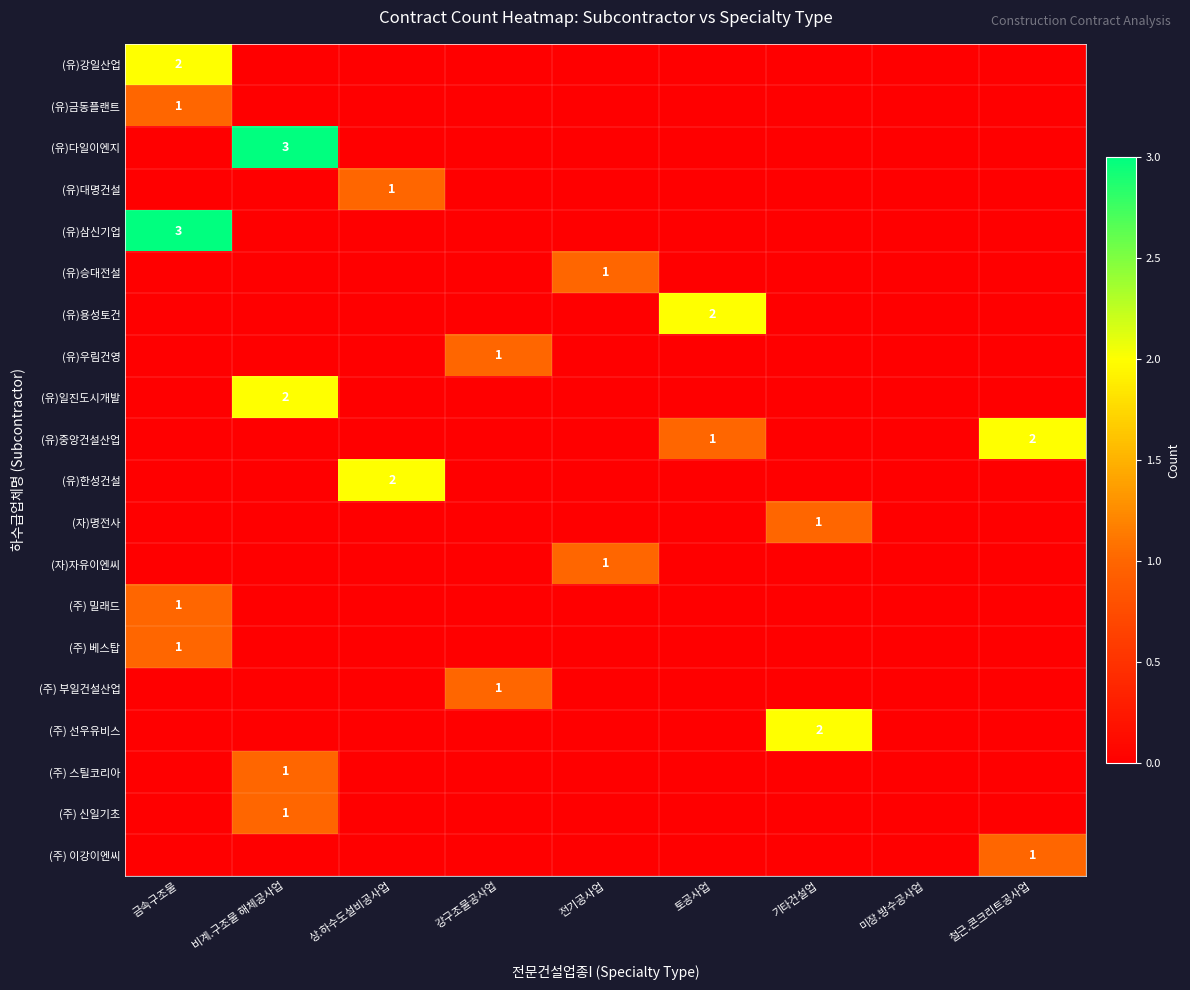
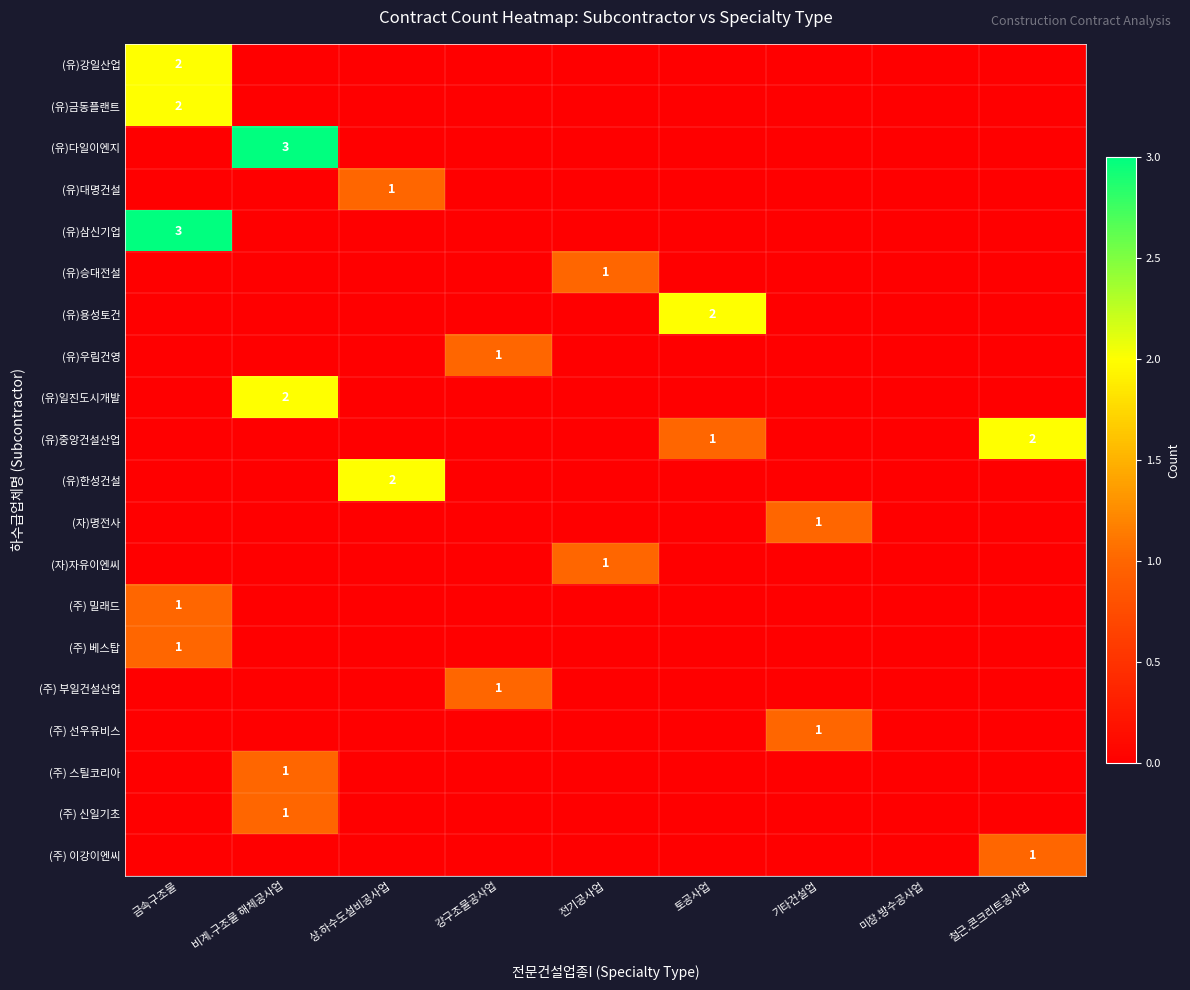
(유)금동플랜트, 금속구조물: 1 -> 2
(주) 선우유비스, 기타건설업: 2 -> 1
